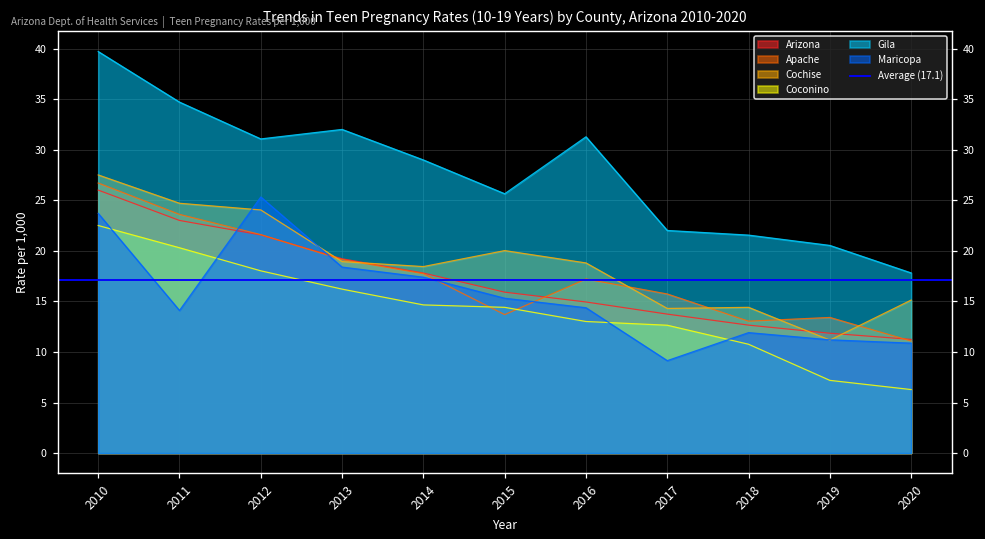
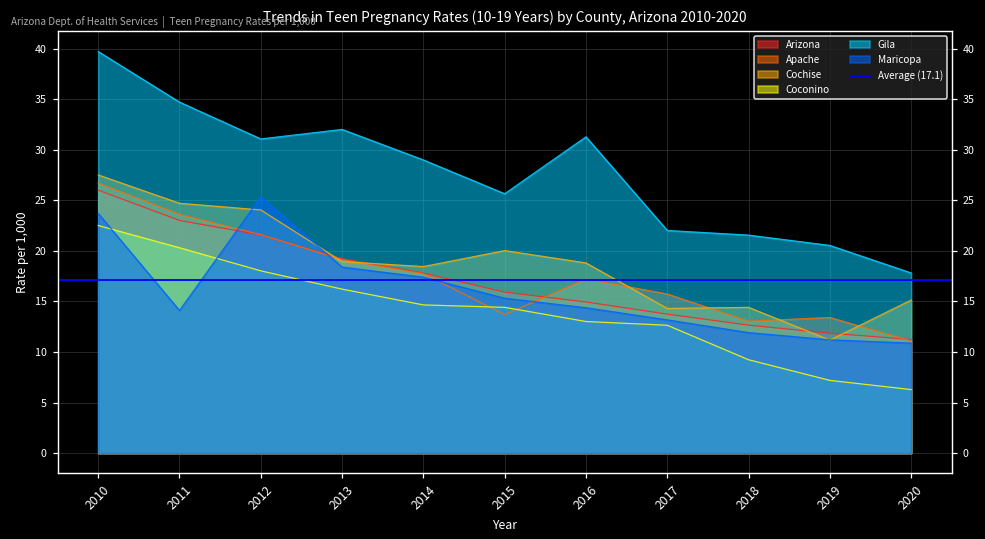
Maricopa, 2017: 9 -> 13
Coconino, 2018: 11 -> 9
